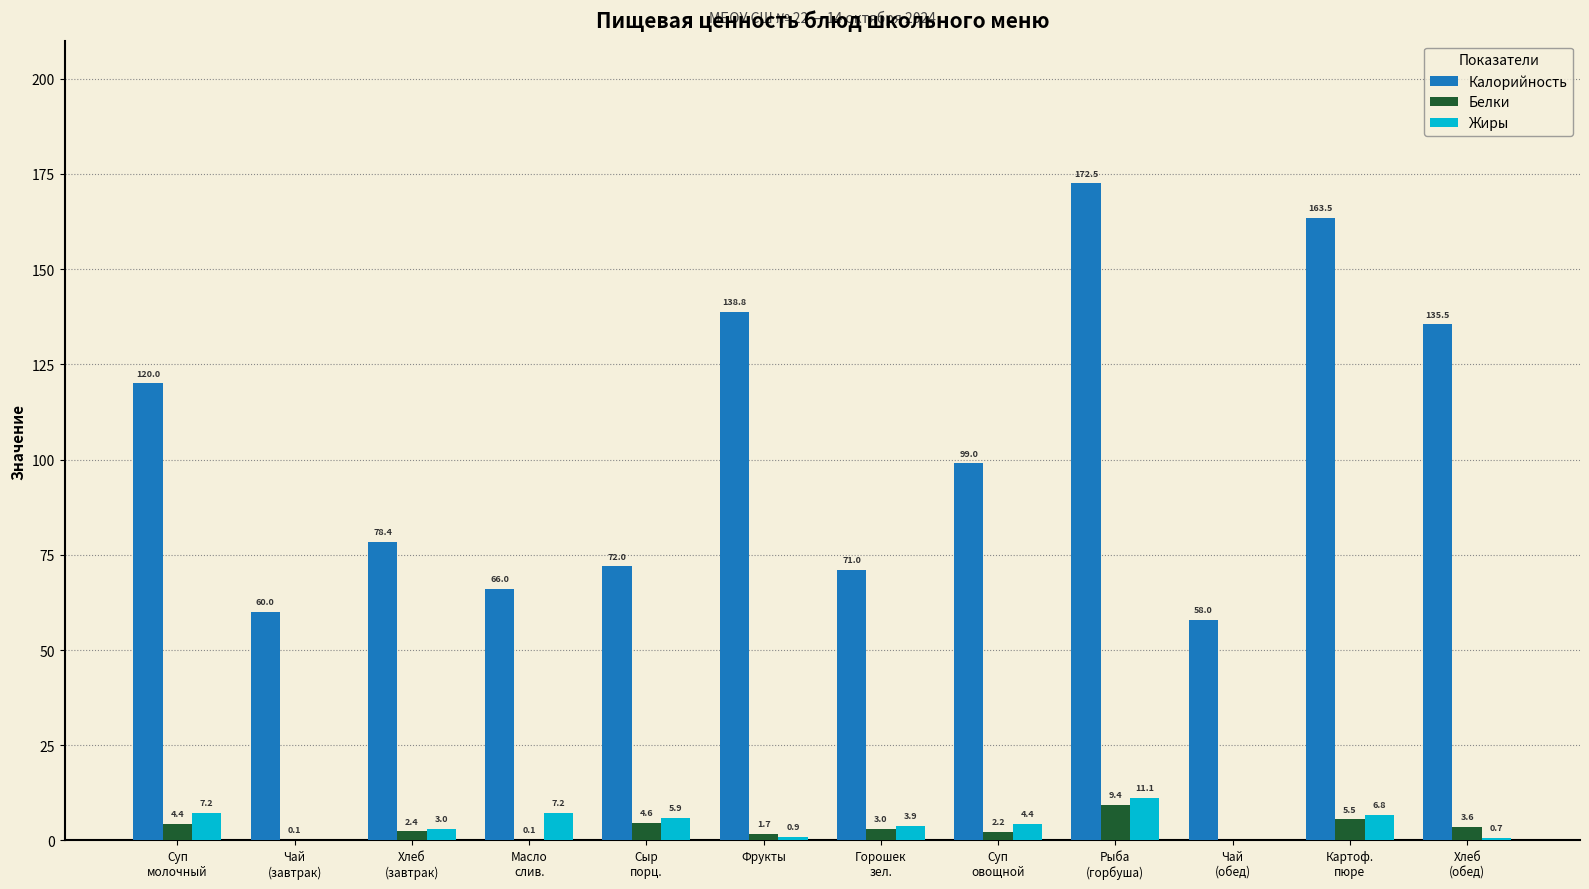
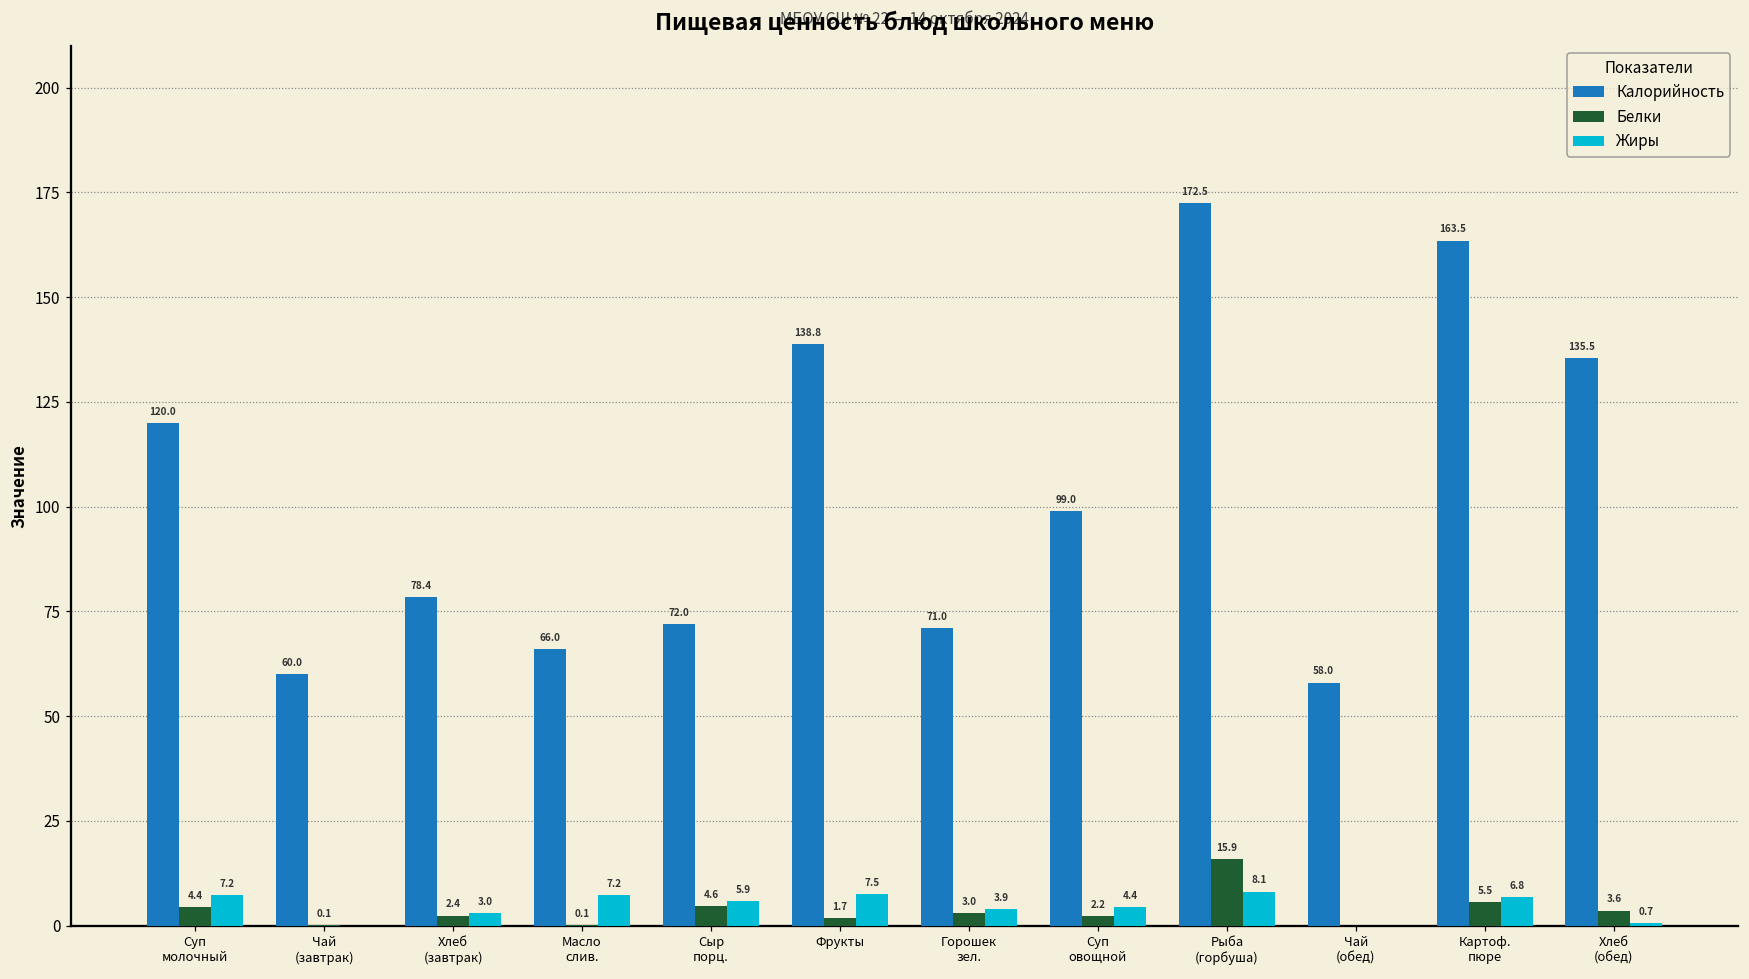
Жиры, Фрукты: 0.9 -> 7.5
Белки, Рыба (горбуша): 9.4 -> 15.9
Жиры, Рыба (горбуша): 11.1 -> 8.1
